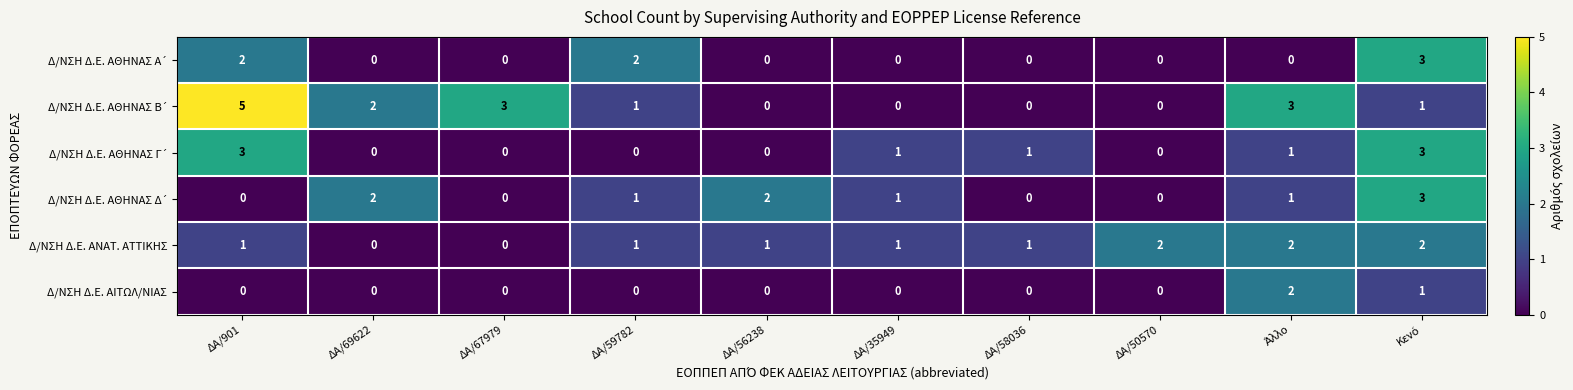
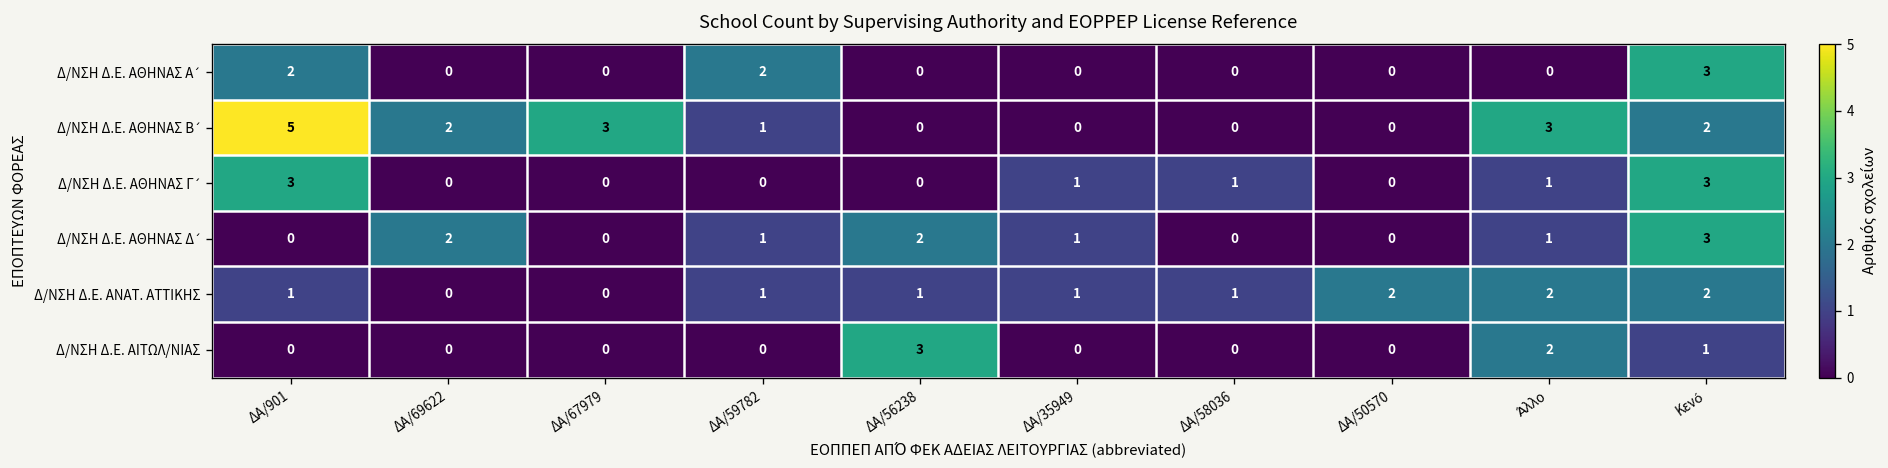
Δ/ΝΣΗ Δ.Ε. ΑΘΗΝΑΣ Β΄, Κενό: 1 -> 2
Δ/ΝΣΗ Δ.Ε. ΑΙΤΩΛ/ΝΙΑΣ, ΔΑ/56238: 0 -> 3
